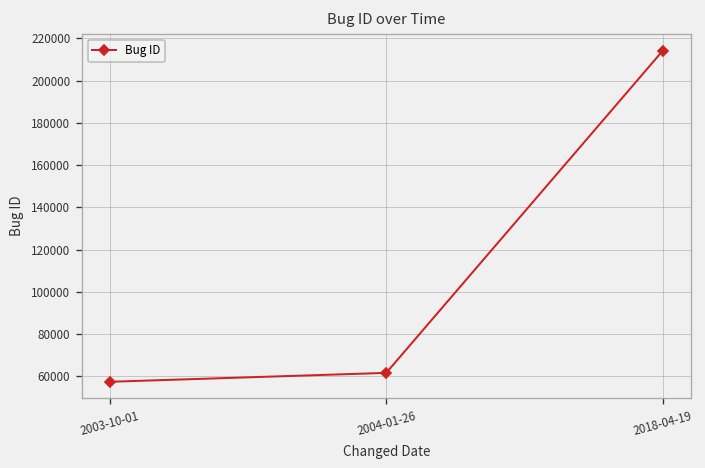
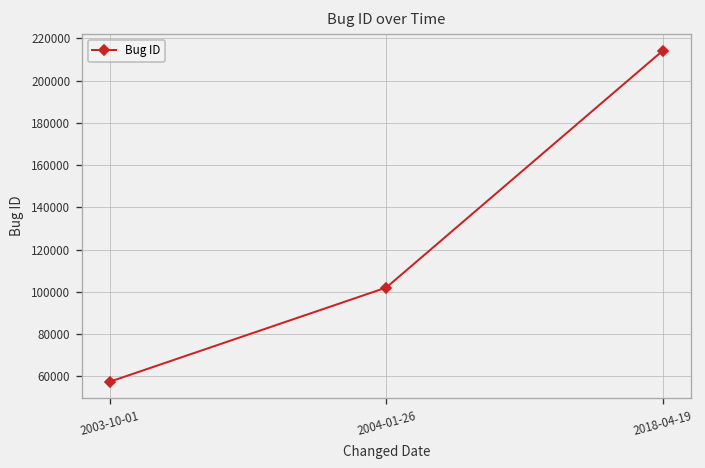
2004-01-26: 62000 -> 102000
